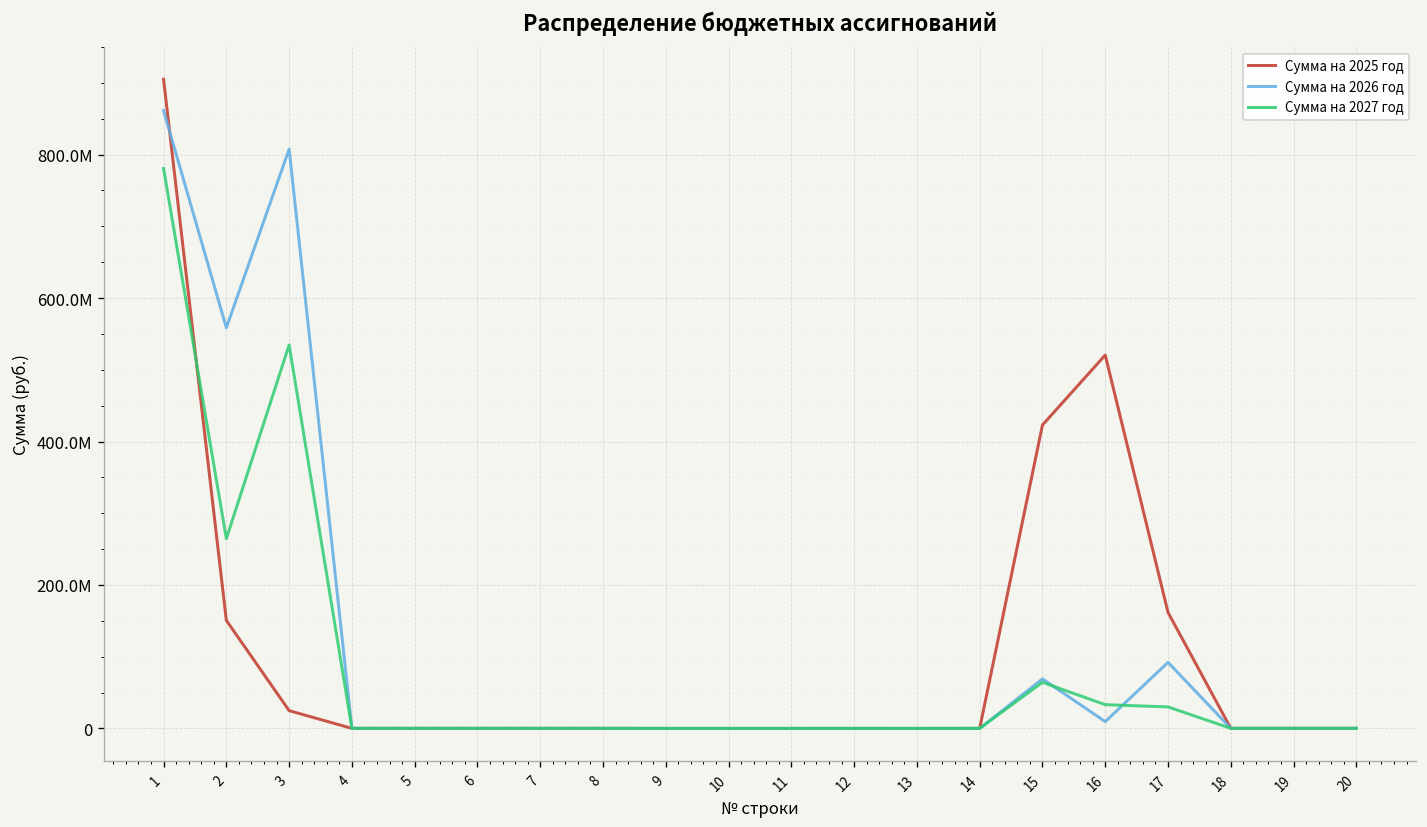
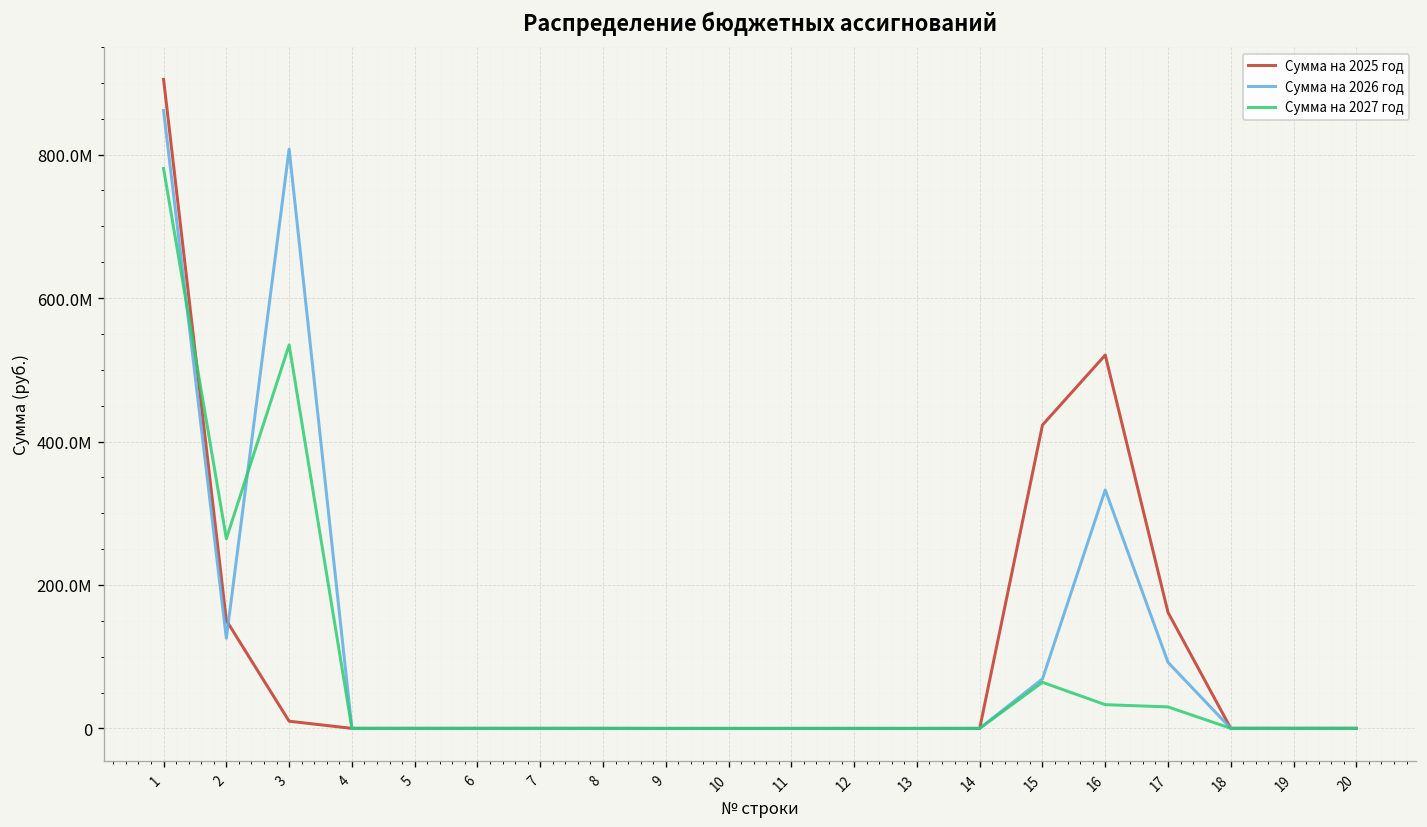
Сумма на 2026 год, 2: 560000000 -> 130000000
Сумма на 2025 год, 3: 20000000 -> 10000000
Сумма на 2026 год, 16: 10000000 -> 330000000
